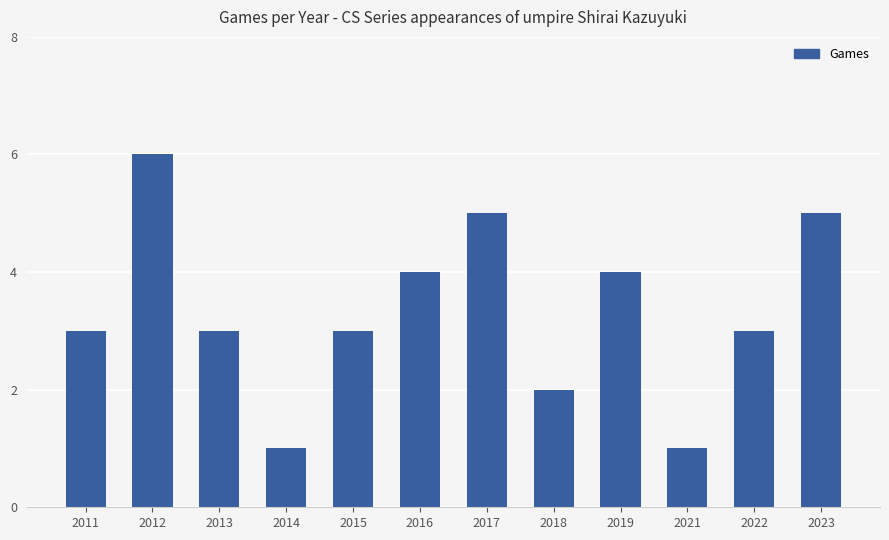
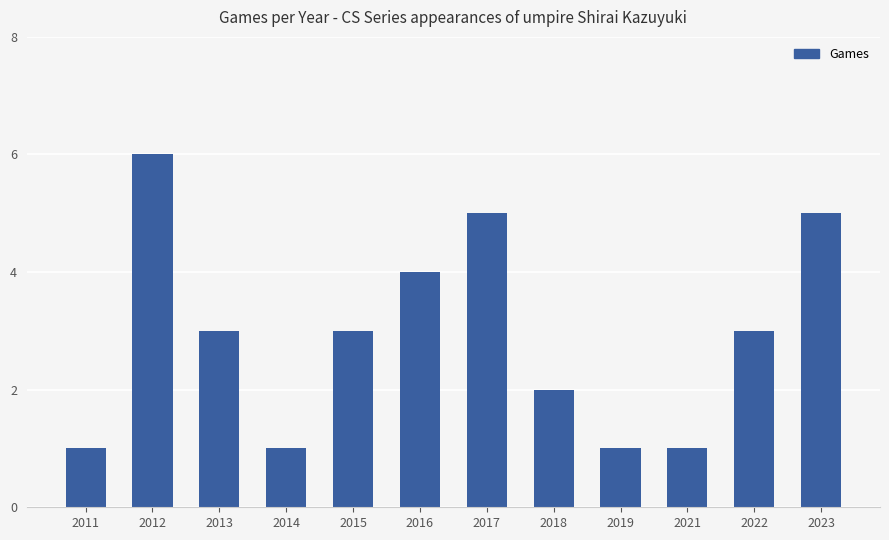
2011: 3 -> 1
2019: 4 -> 1
